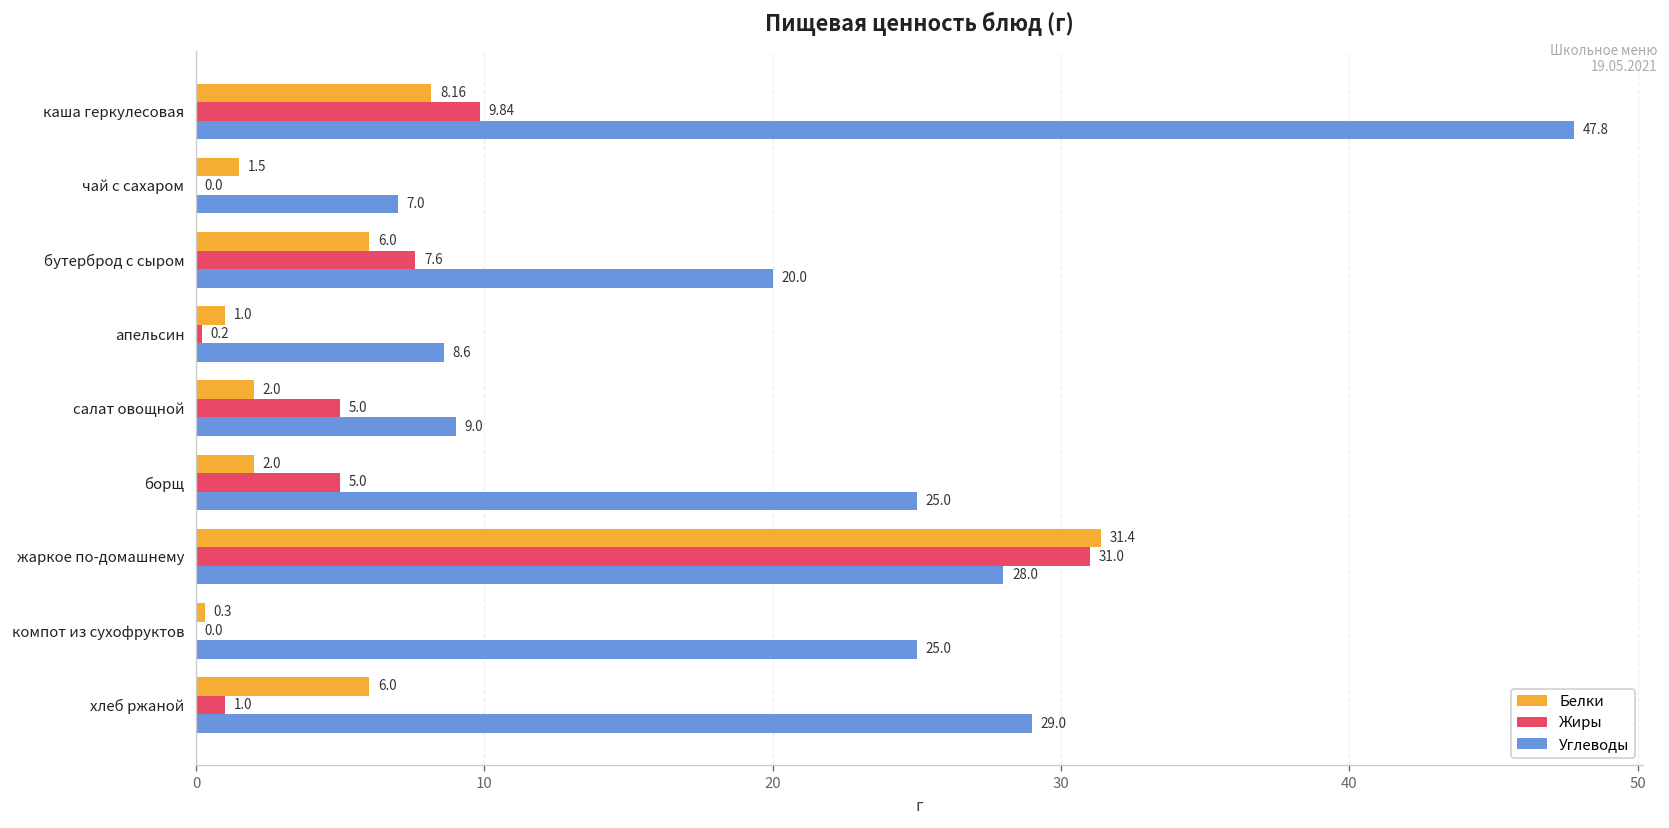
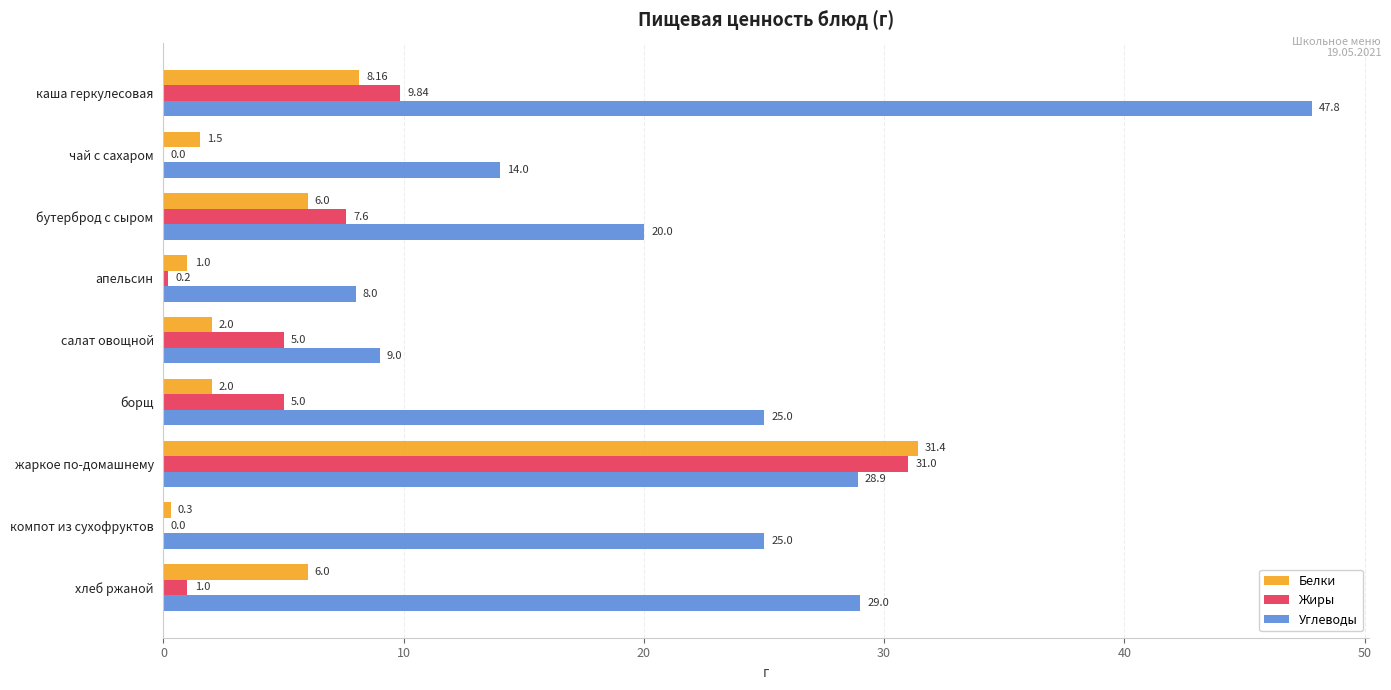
Углеводы, чай с сахаром: 7.0 -> 14.0
Углеводы, апельсин: 8.6 -> 8.0
Углеводы, жаркое по-домашнему: 28.0 -> 28.9
